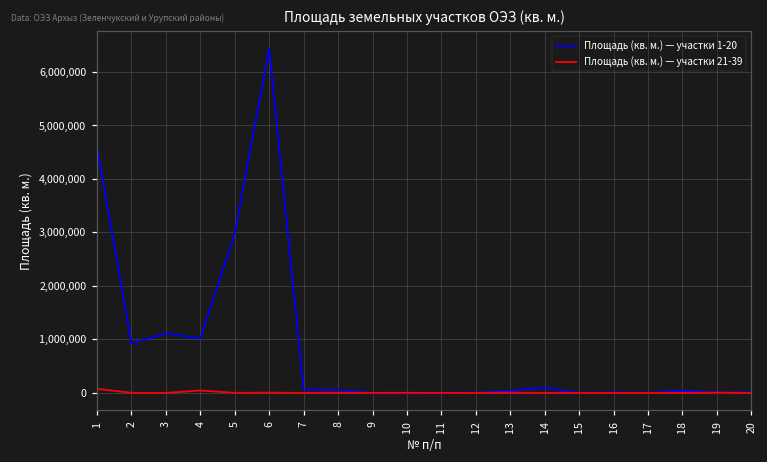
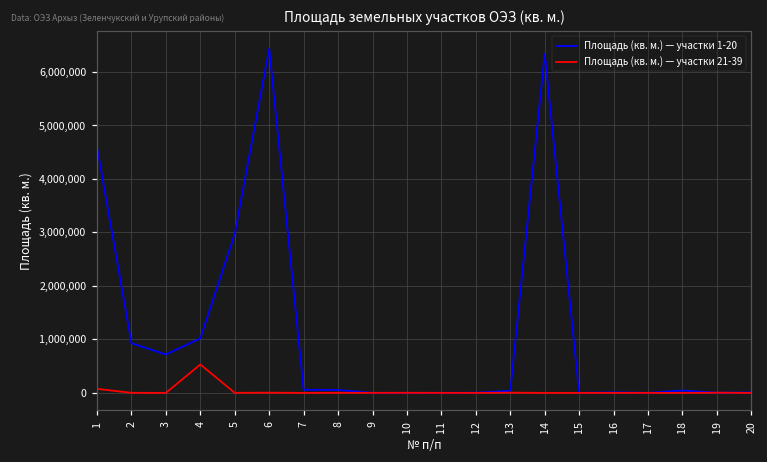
Площадь (кв. м.) — участки 1-20, 3: 1,100,000 -> 700,000
Площадь (кв. м.) — участки 21-39, 4: 0 -> 500,000
Площадь (кв. м.) — участки 1-20, 14: 100,000 -> 6,300,000
